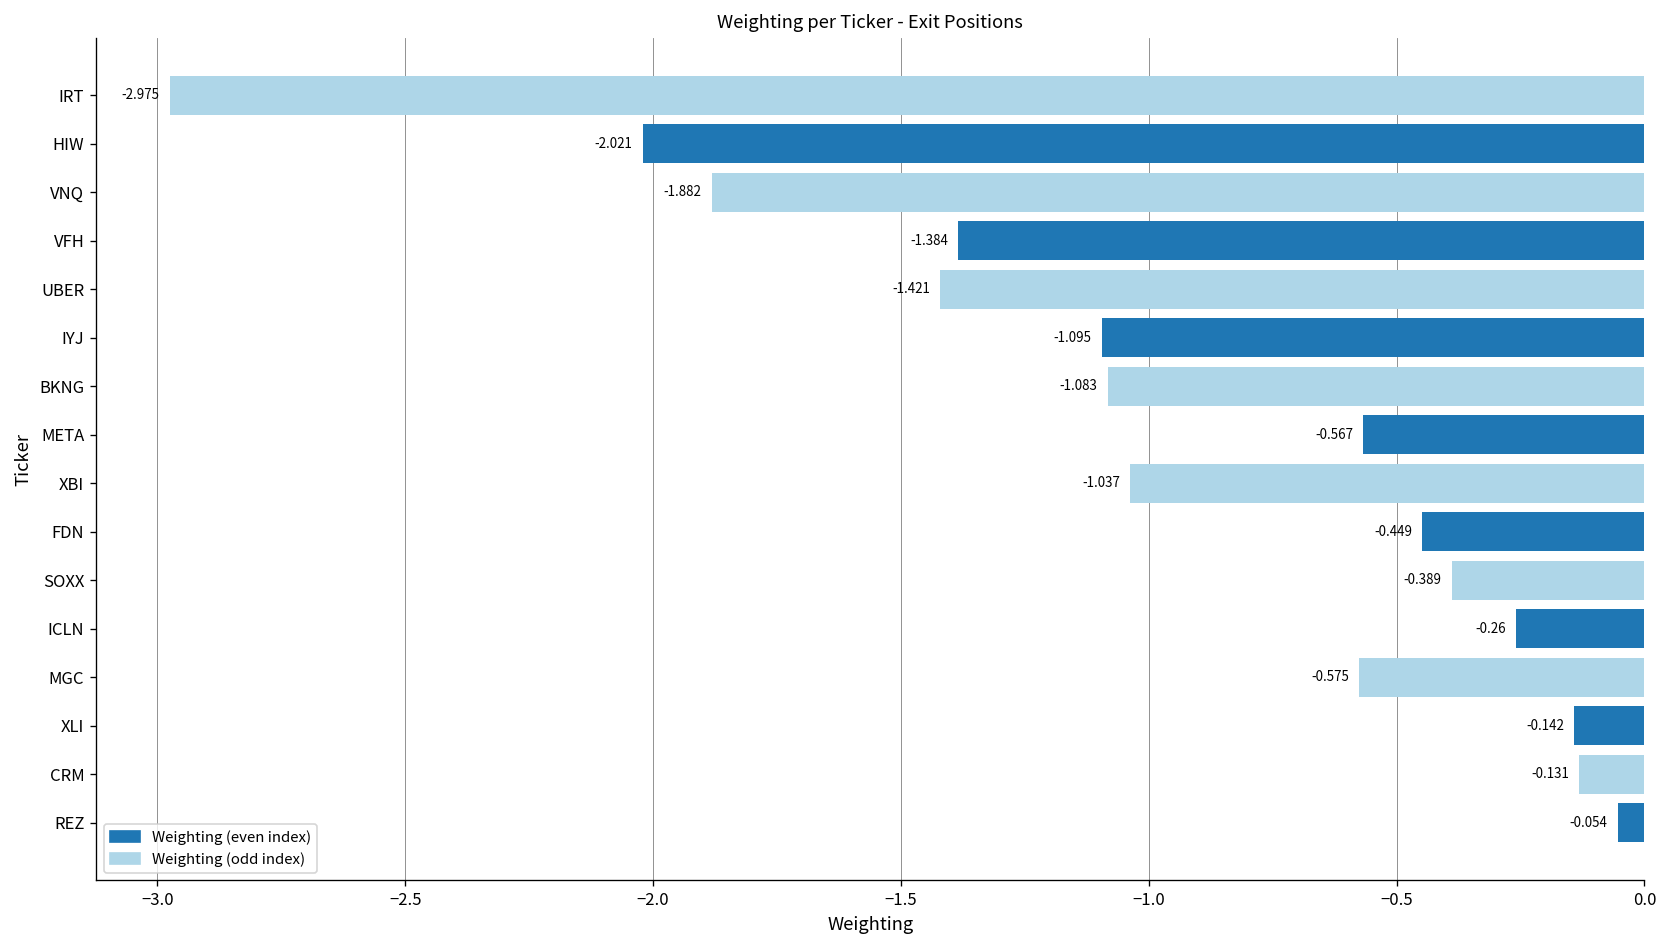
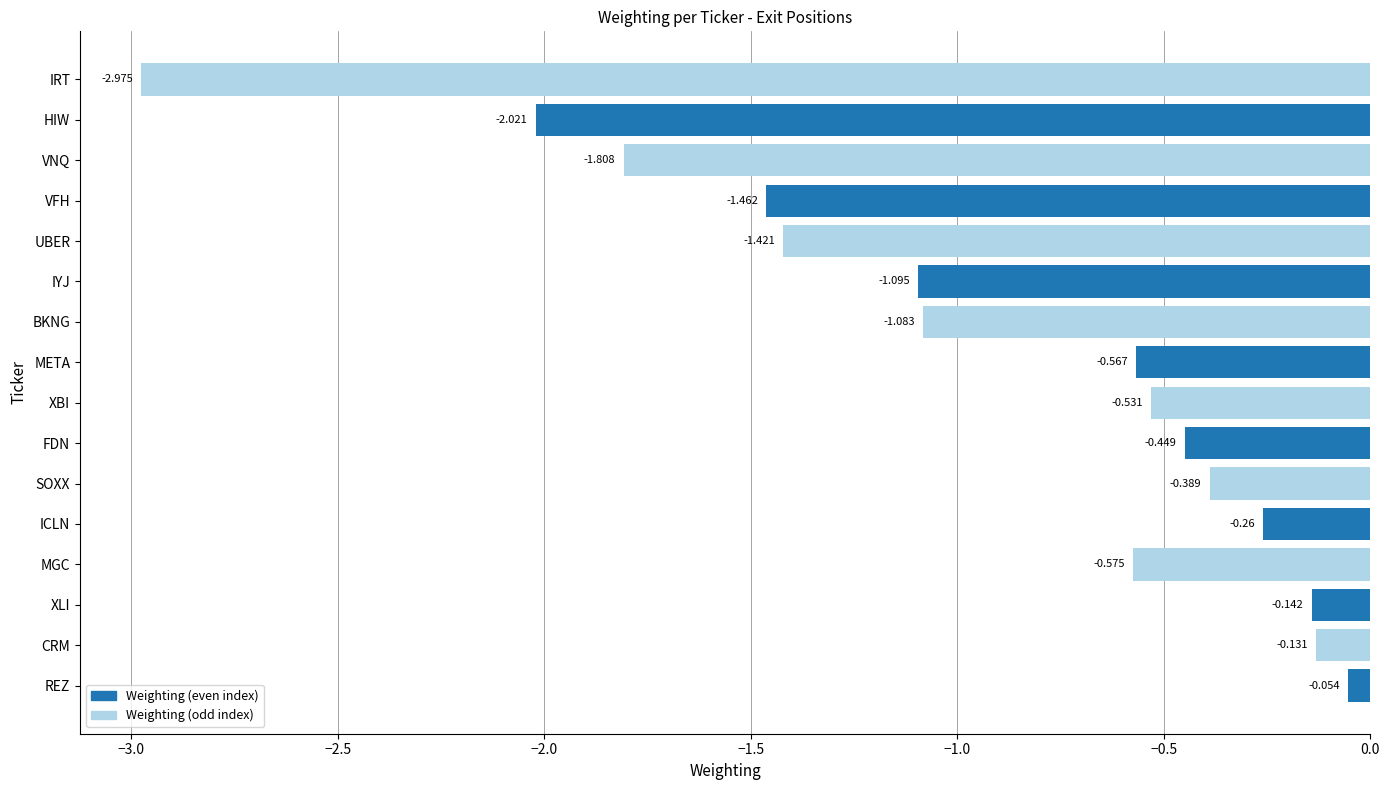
VNQ: -1.882 -> -1.808
VFH: -1.384 -> -1.462
XBI: -1.037 -> -0.531
